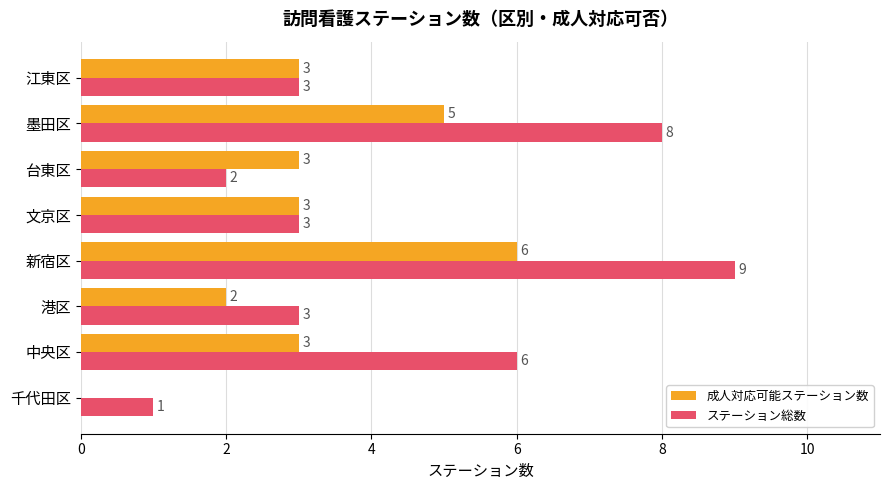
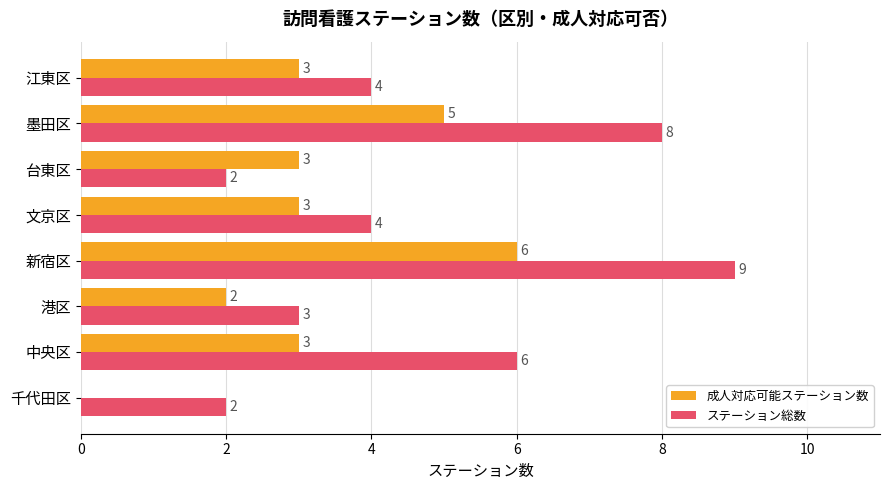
ステーション総数, 江東区: 3 -> 4
ステーション総数, 文京区: 3 -> 4
ステーション総数, 千代田区: 1 -> 2
